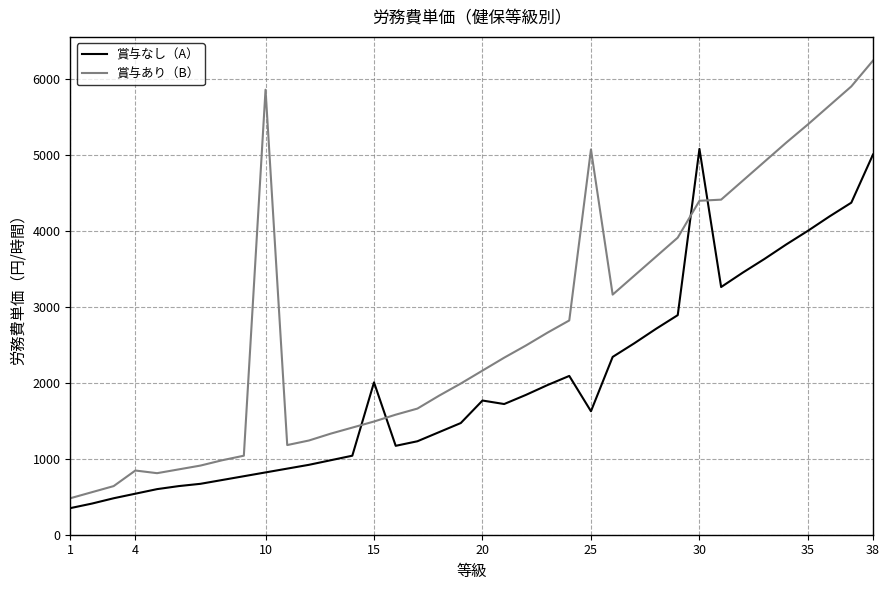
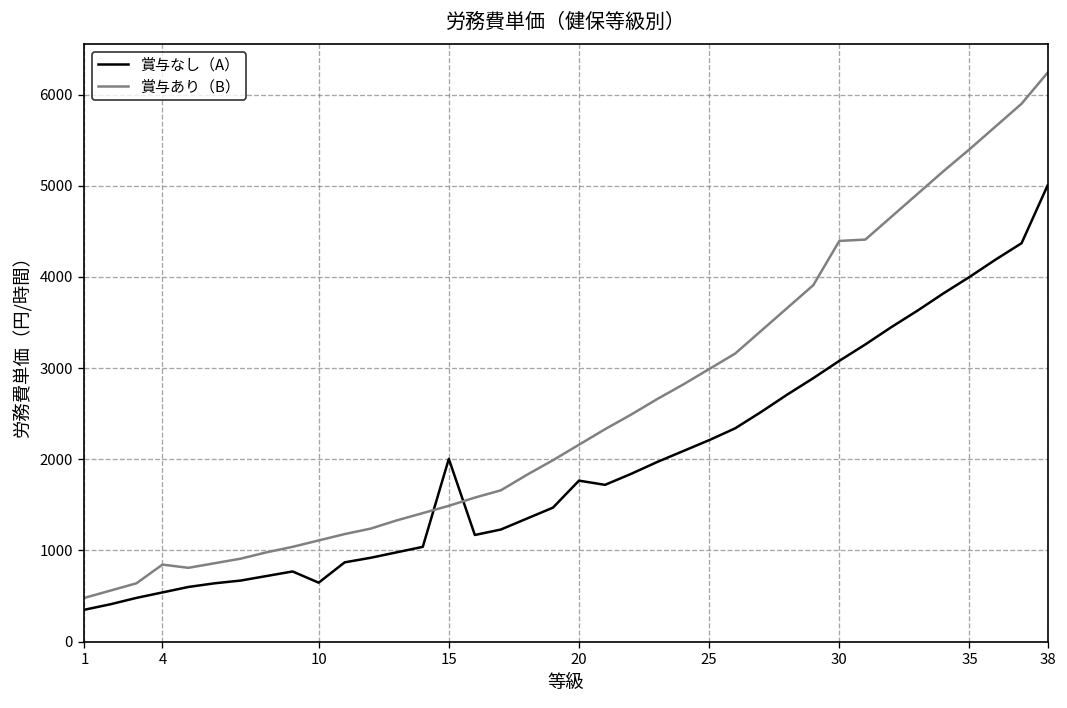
賞与なし（A）, 10: 800 -> 600
賞与あり（B）, 10: 5900 -> 1100
賞与なし（A）, 25: 1600 -> 2200
賞与あり（B）, 25: 5100 -> 3000
賞与なし（A）, 30: 5100 -> 3100
